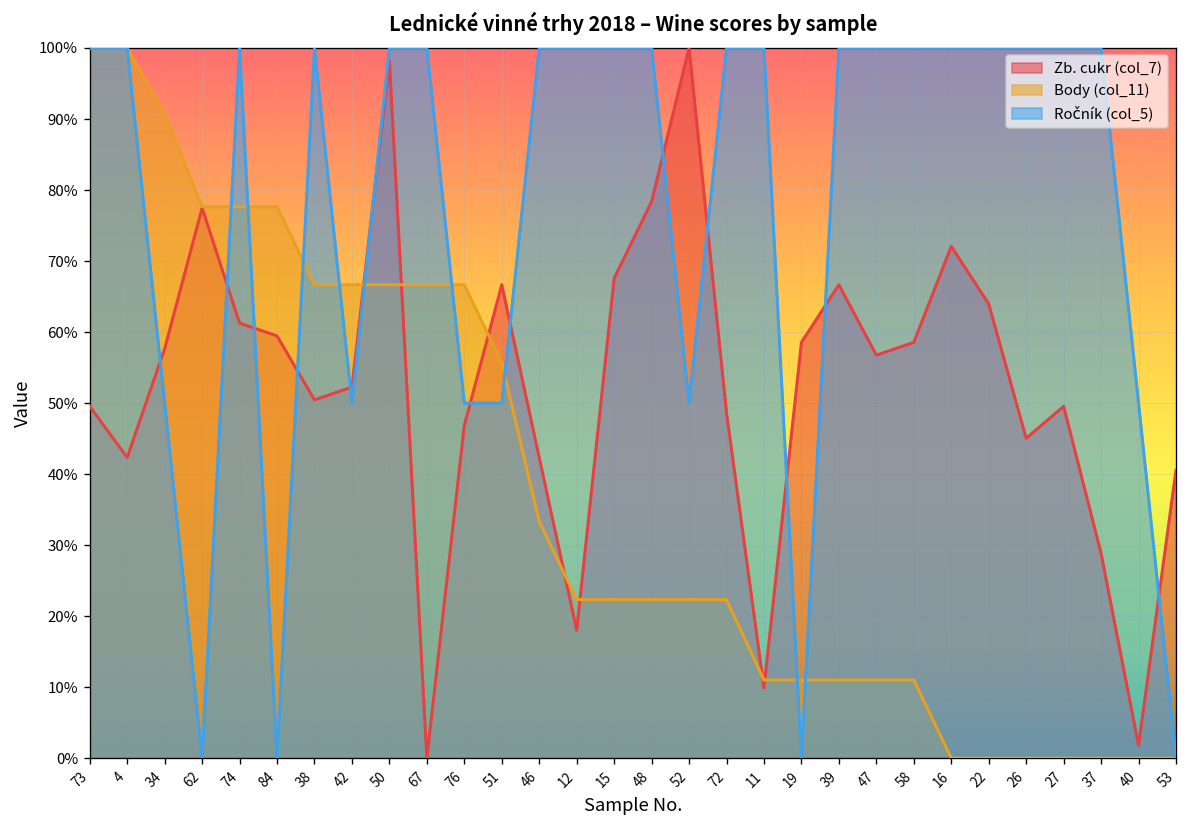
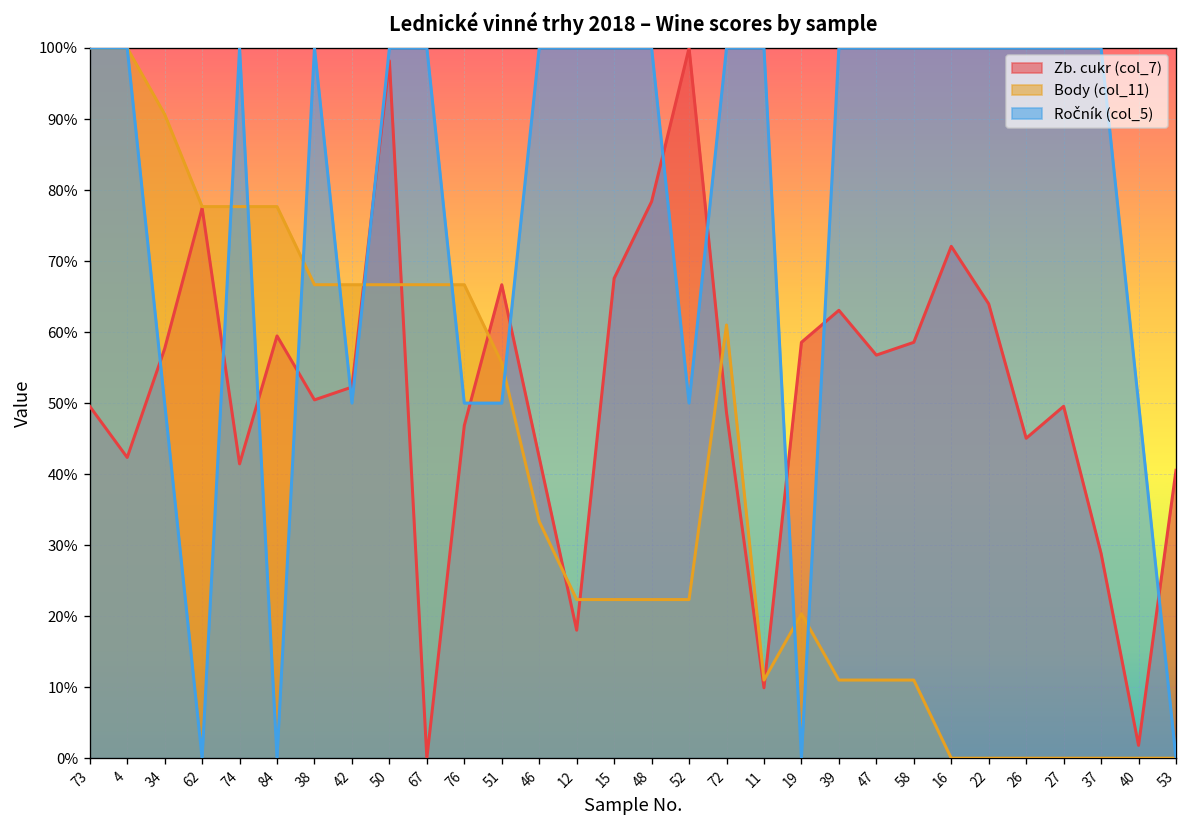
Zb. cukr (col_7), 74: 61% -> 41%
Body (col_11), 72: 22% -> 61%
Body (col_11), 19: 11% -> 20%
Zb. cukr (col_7), 39: 67% -> 63%
